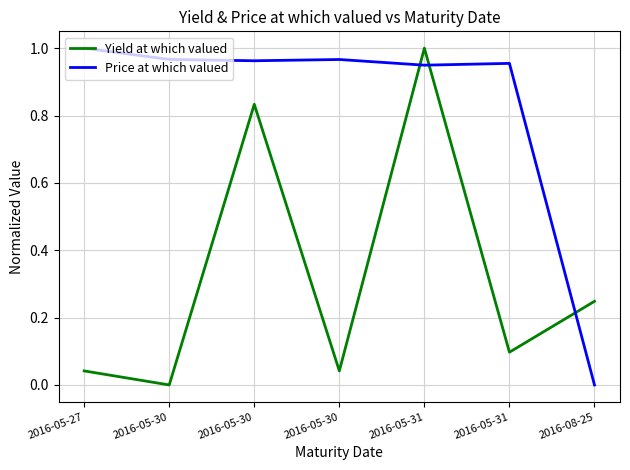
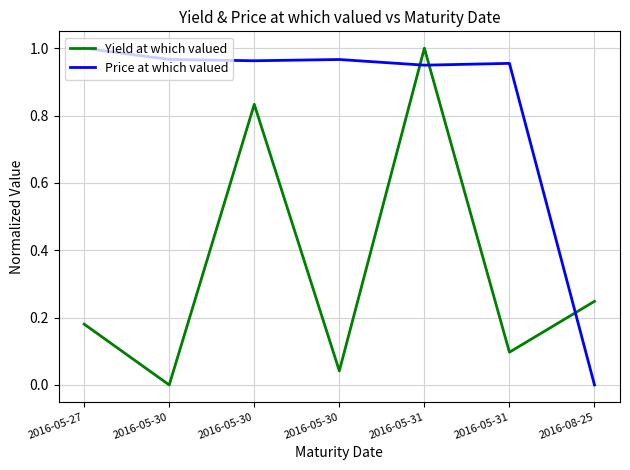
Yield at which valued, 2016-05-27: 0.04 -> 0.18
